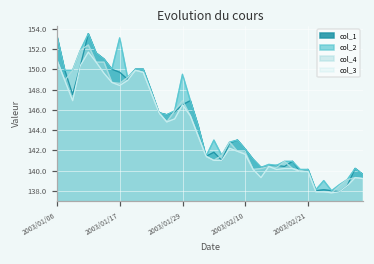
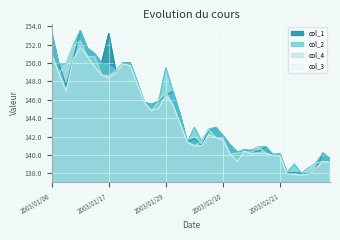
col_1, 2003/01/17: 150 -> 153
col_2, 2003/01/17: 153 -> 150
